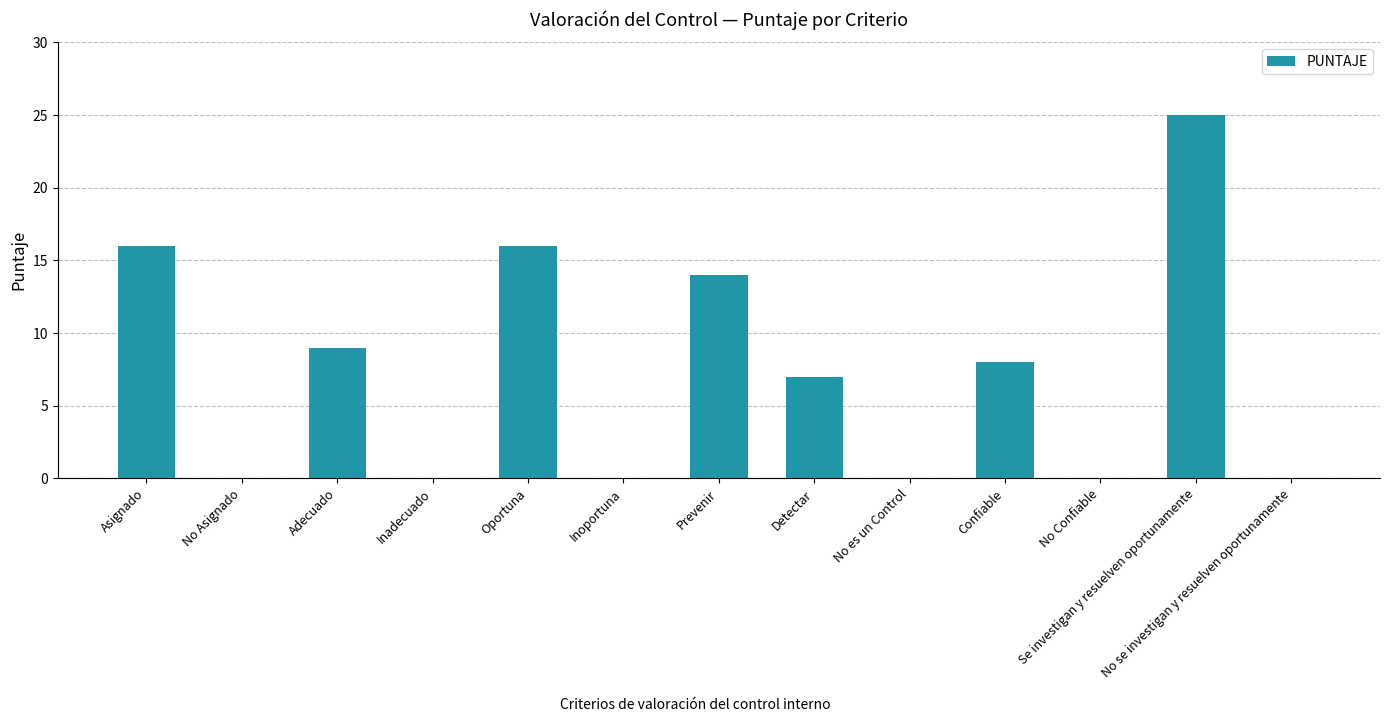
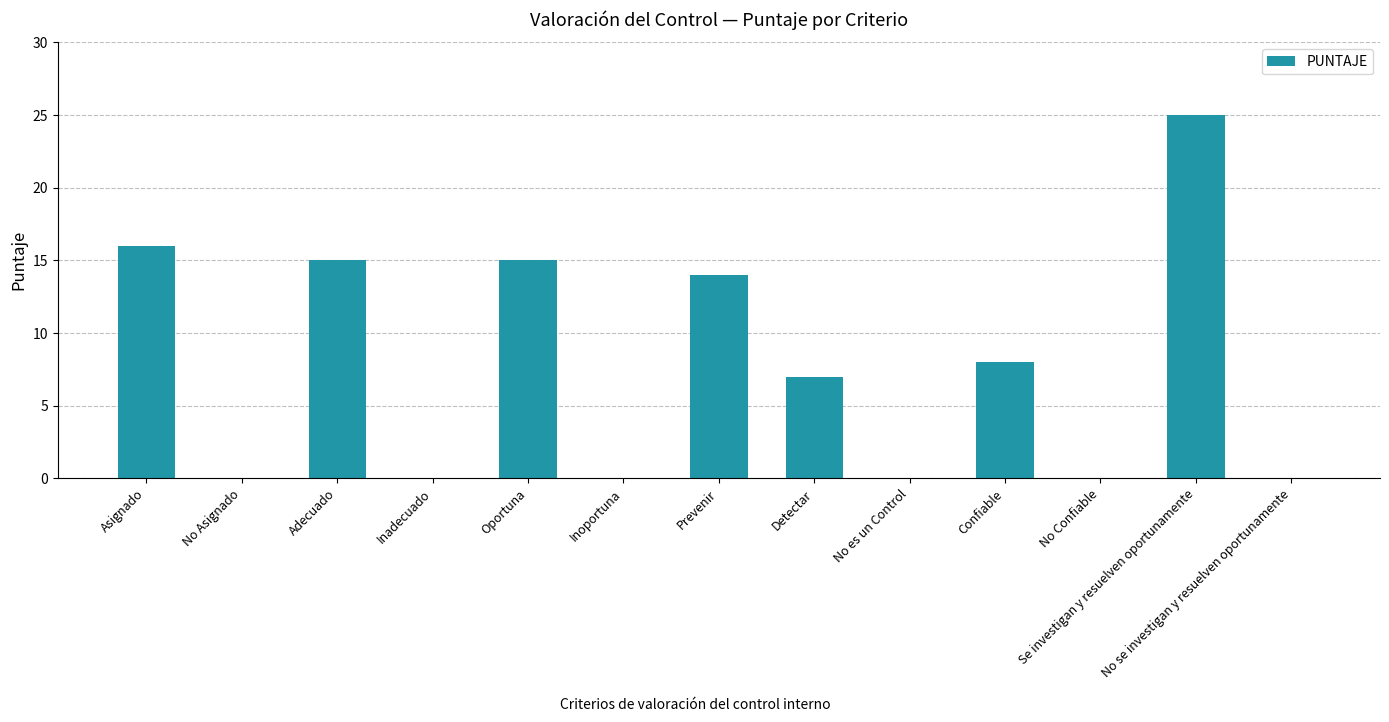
Adecuado: 9 -> 15
Oportuna: 16 -> 15
